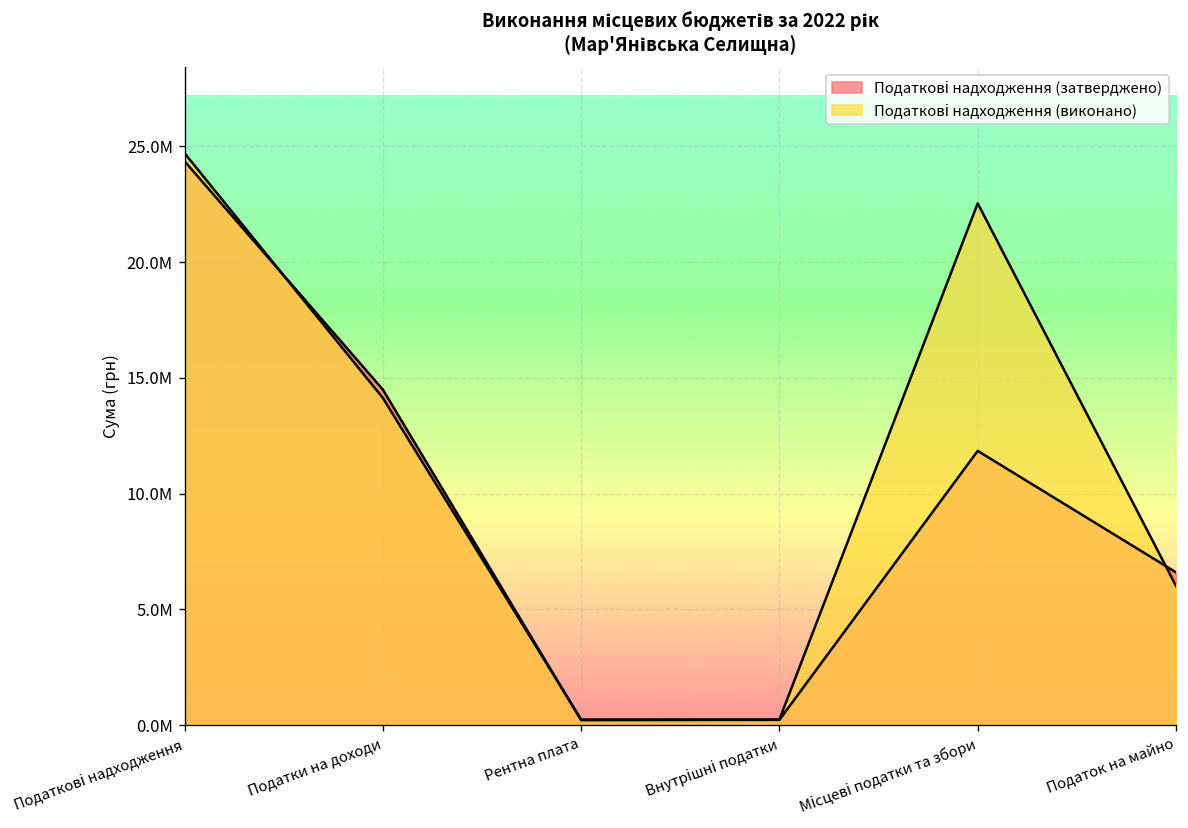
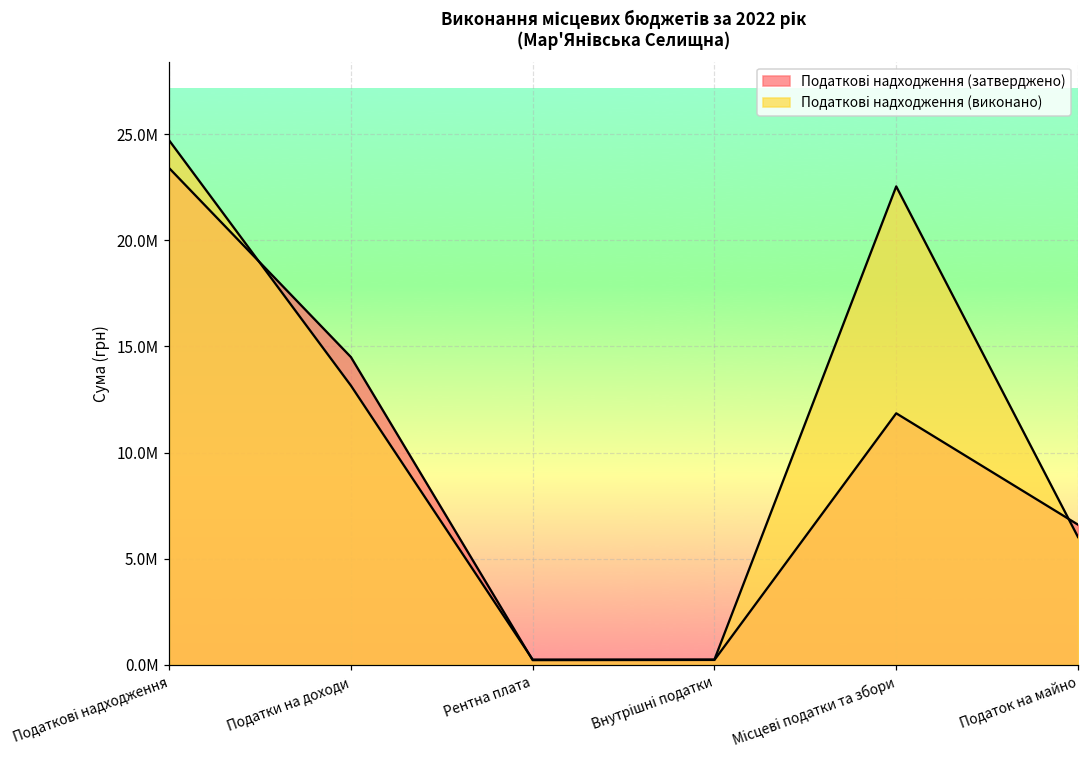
Податкові надходження (затверджено), Податкові надходження: 24400000 -> 23400000
Податкові надходження (виконано), Податки на доходи: 14100000 -> 13200000
